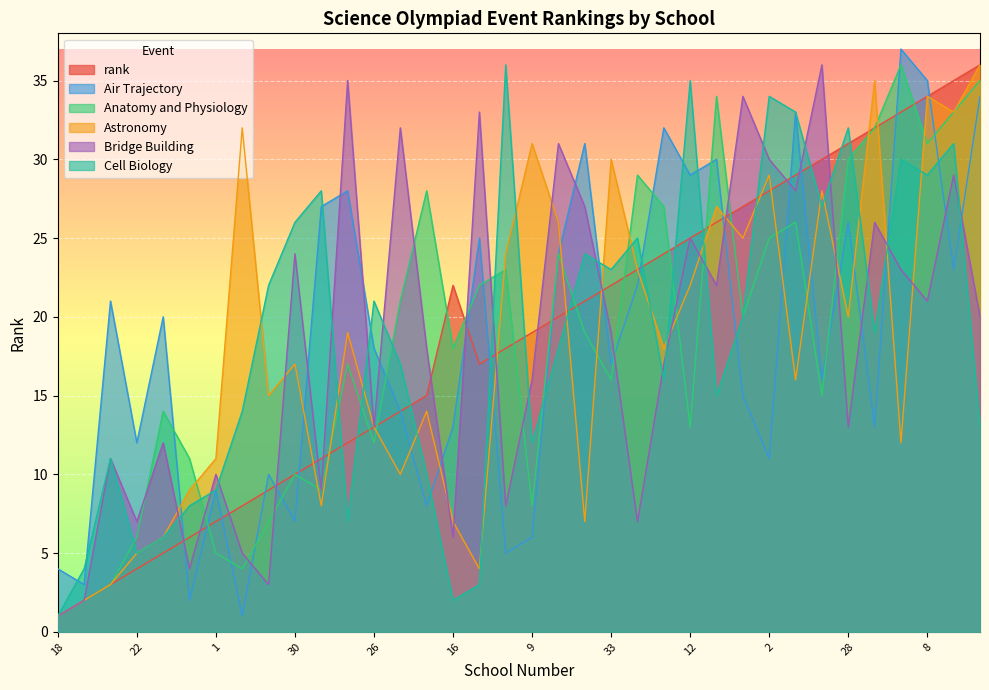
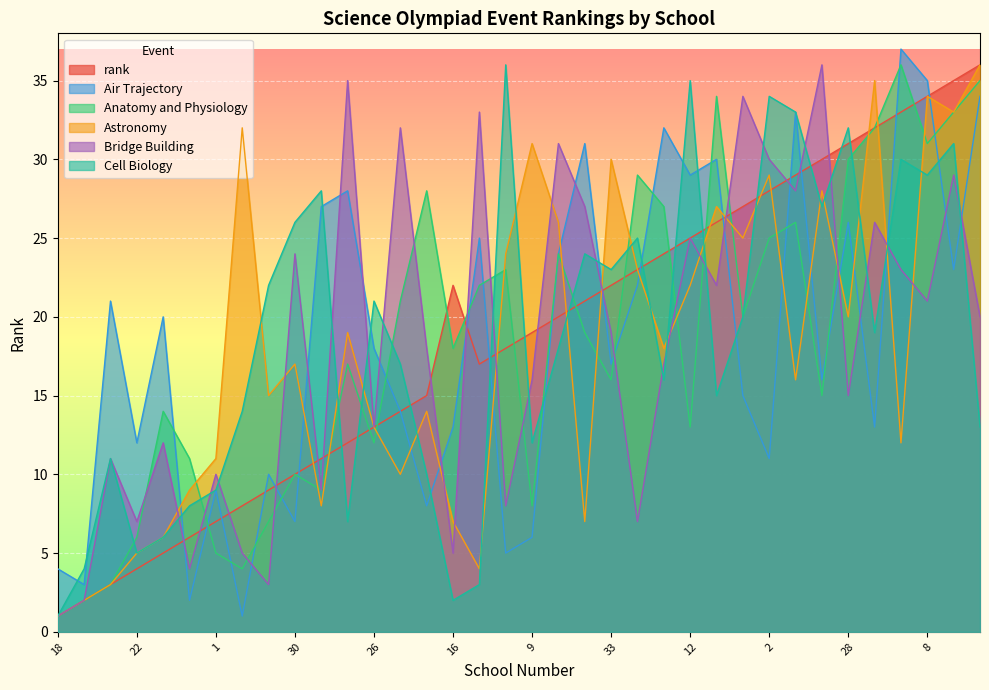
Bridge Building, 16: 6 -> 5
Bridge Building, 28: 13 -> 15
